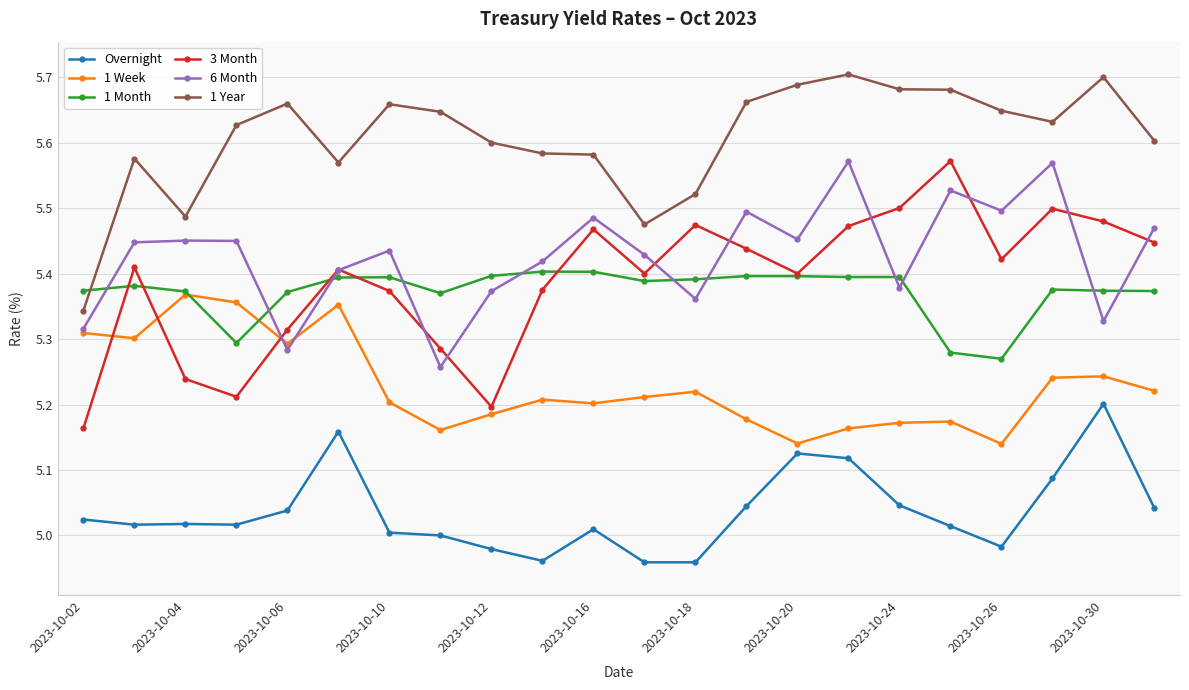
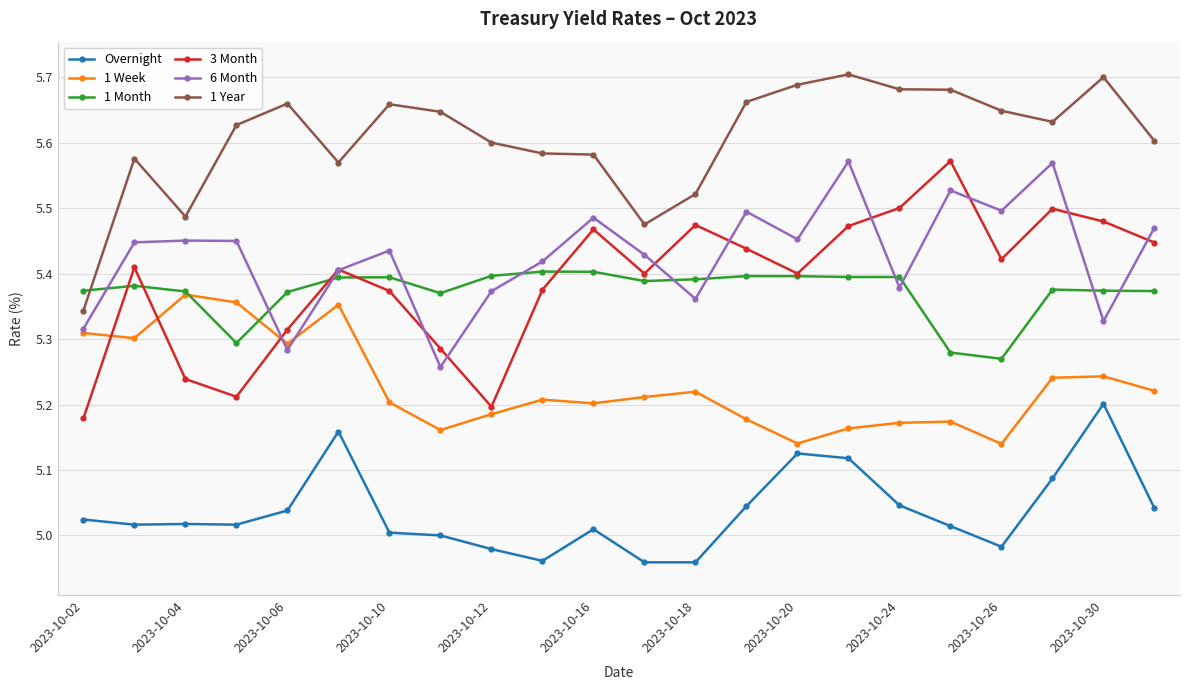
3 Month, 2023-10-02: 5.16 -> 5.18
